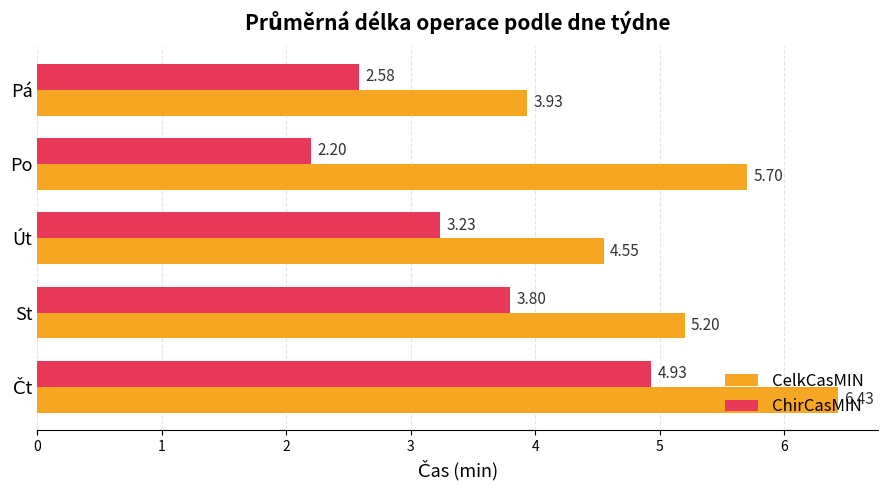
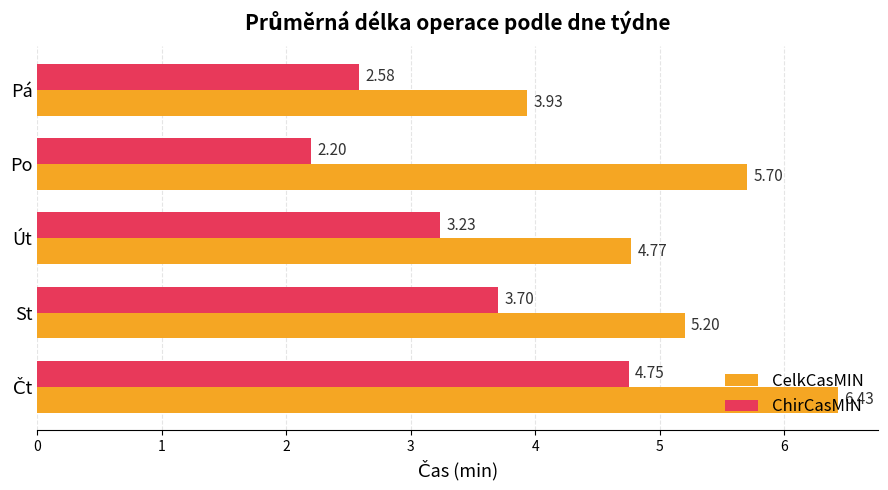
CelkCasMIN, Út: 4.55 -> 4.77
ChirCasMIN, St: 3.80 -> 3.70
ChirCasMIN, Čt: 4.93 -> 4.75
